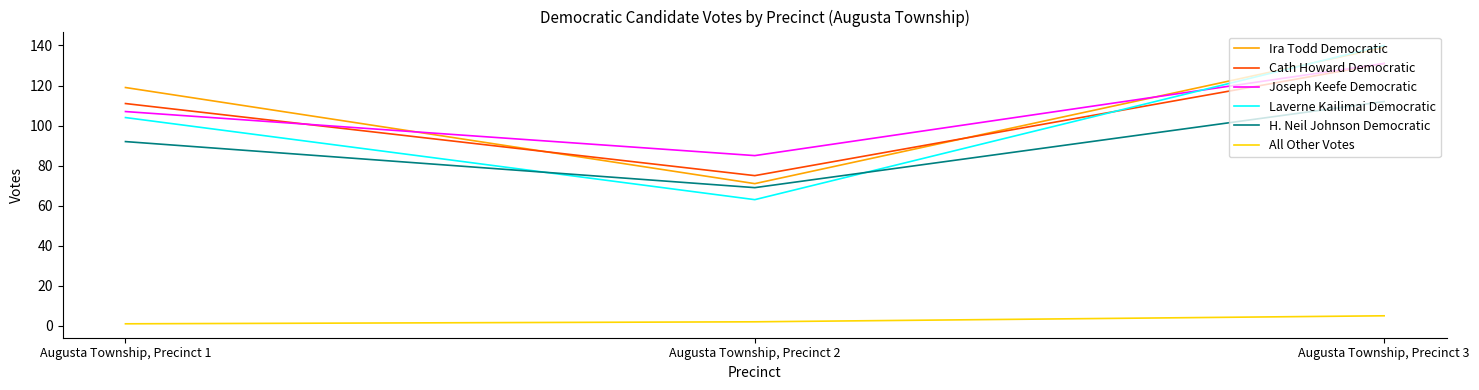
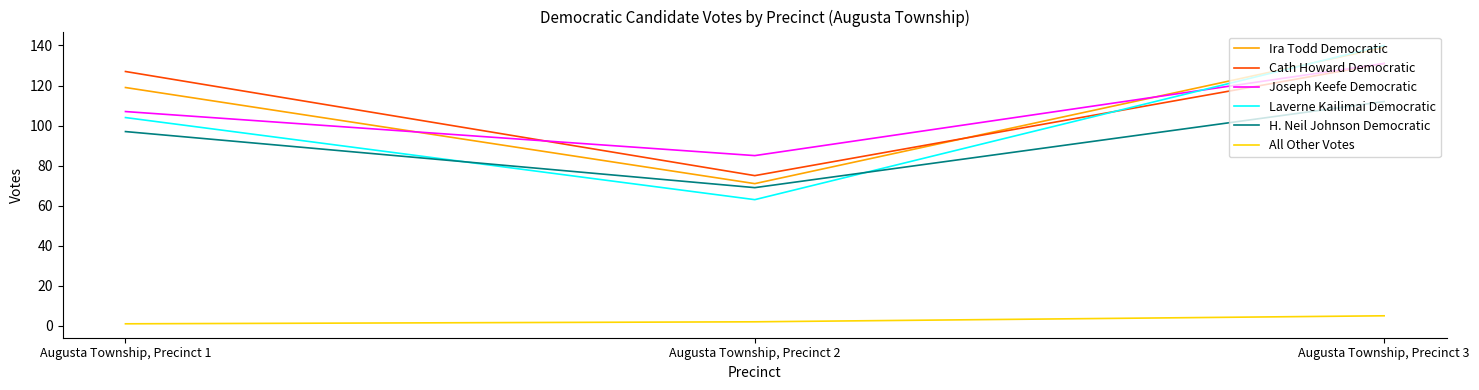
Cath Howard Democratic, Augusta Township, Precinct 1: 111 -> 127
H. Neil Johnson Democratic, Augusta Township, Precinct 1: 92 -> 97
